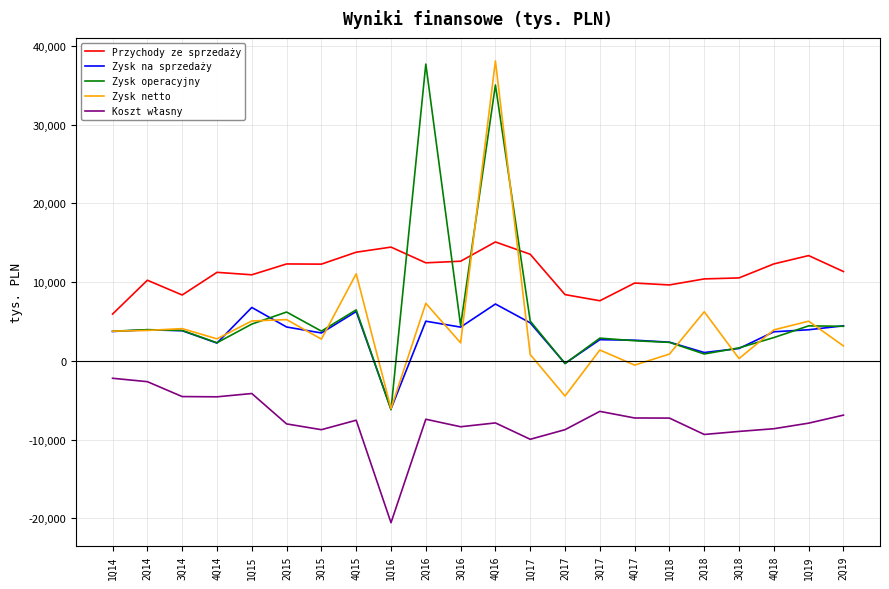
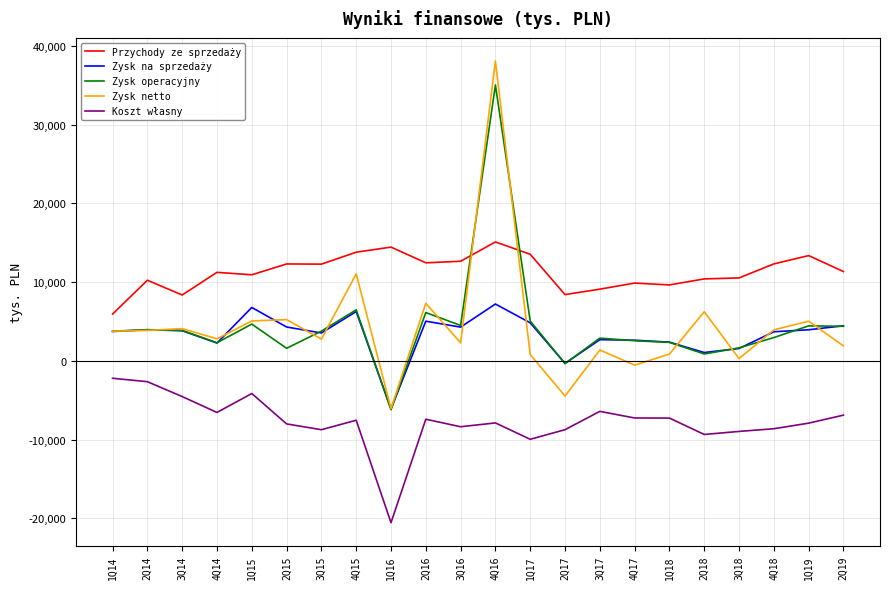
Koszt własny, 4Q14: -5,000 -> -7,000
Zysk operacyjny, 2Q15: 6,000 -> 2,000
Zysk operacyjny, 2Q16: 38,000 -> 6,000
Przychody ze sprzedaży, 3Q17: 8,000 -> 9,000
